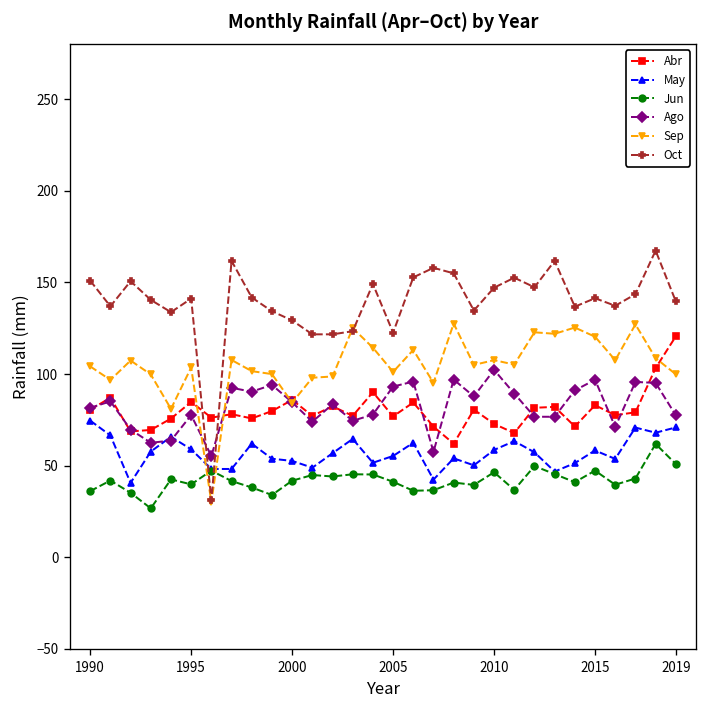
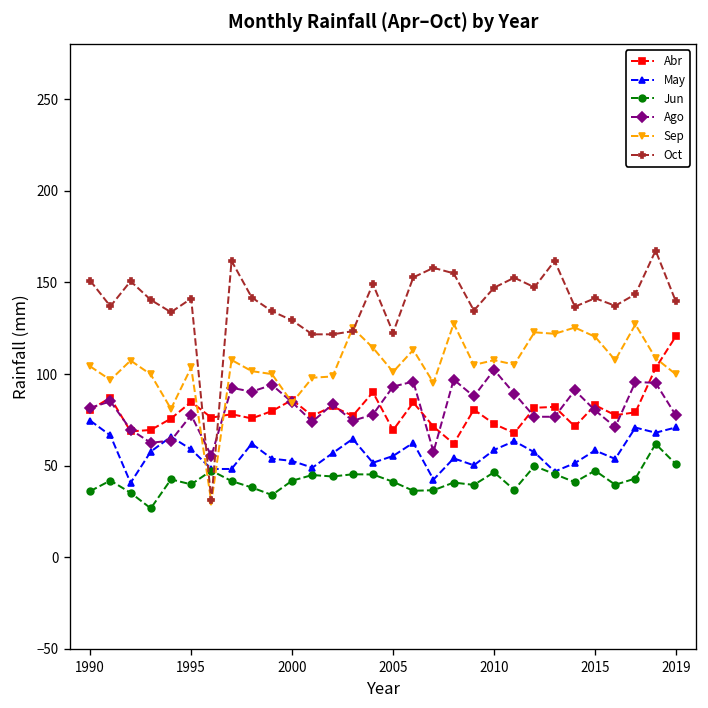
Abr, 2005: 77 -> 69
Ago, 2015: 97 -> 80
